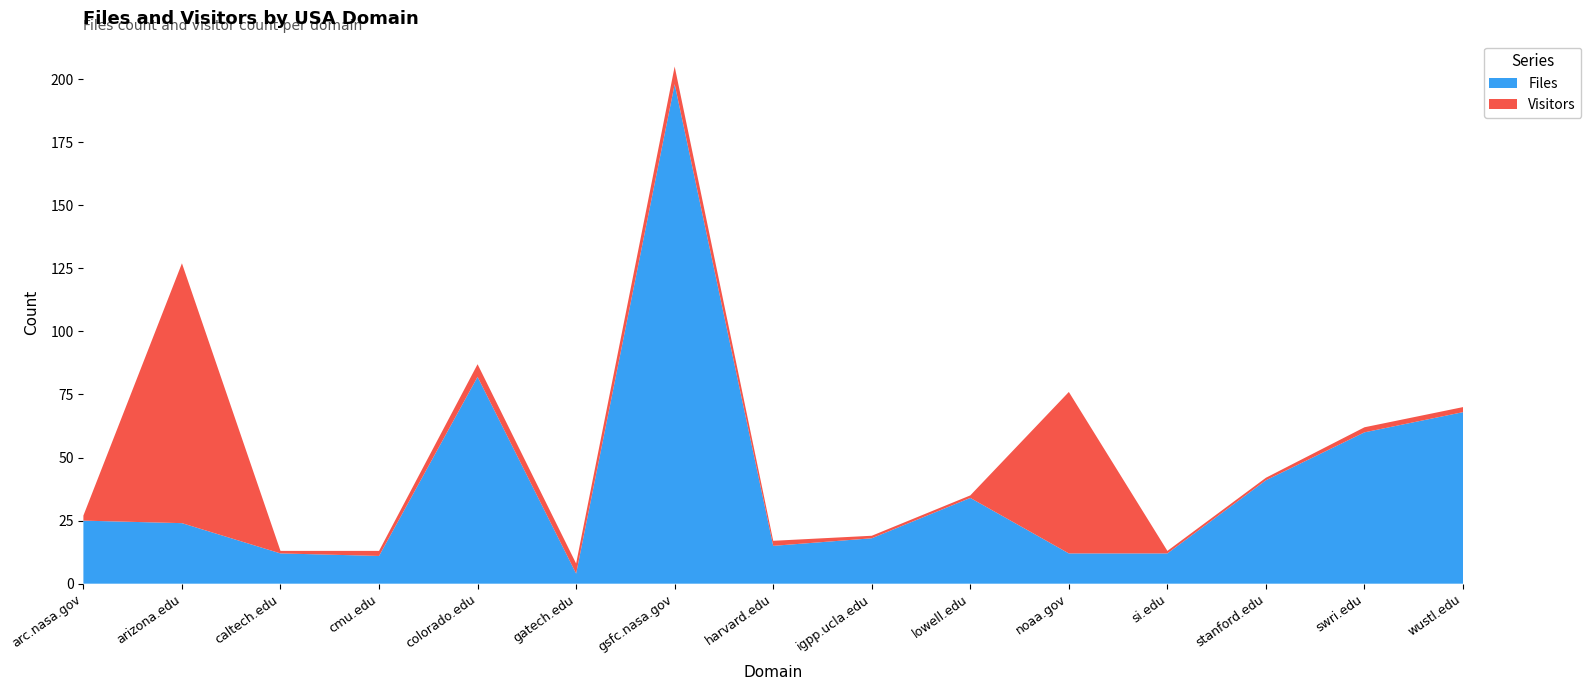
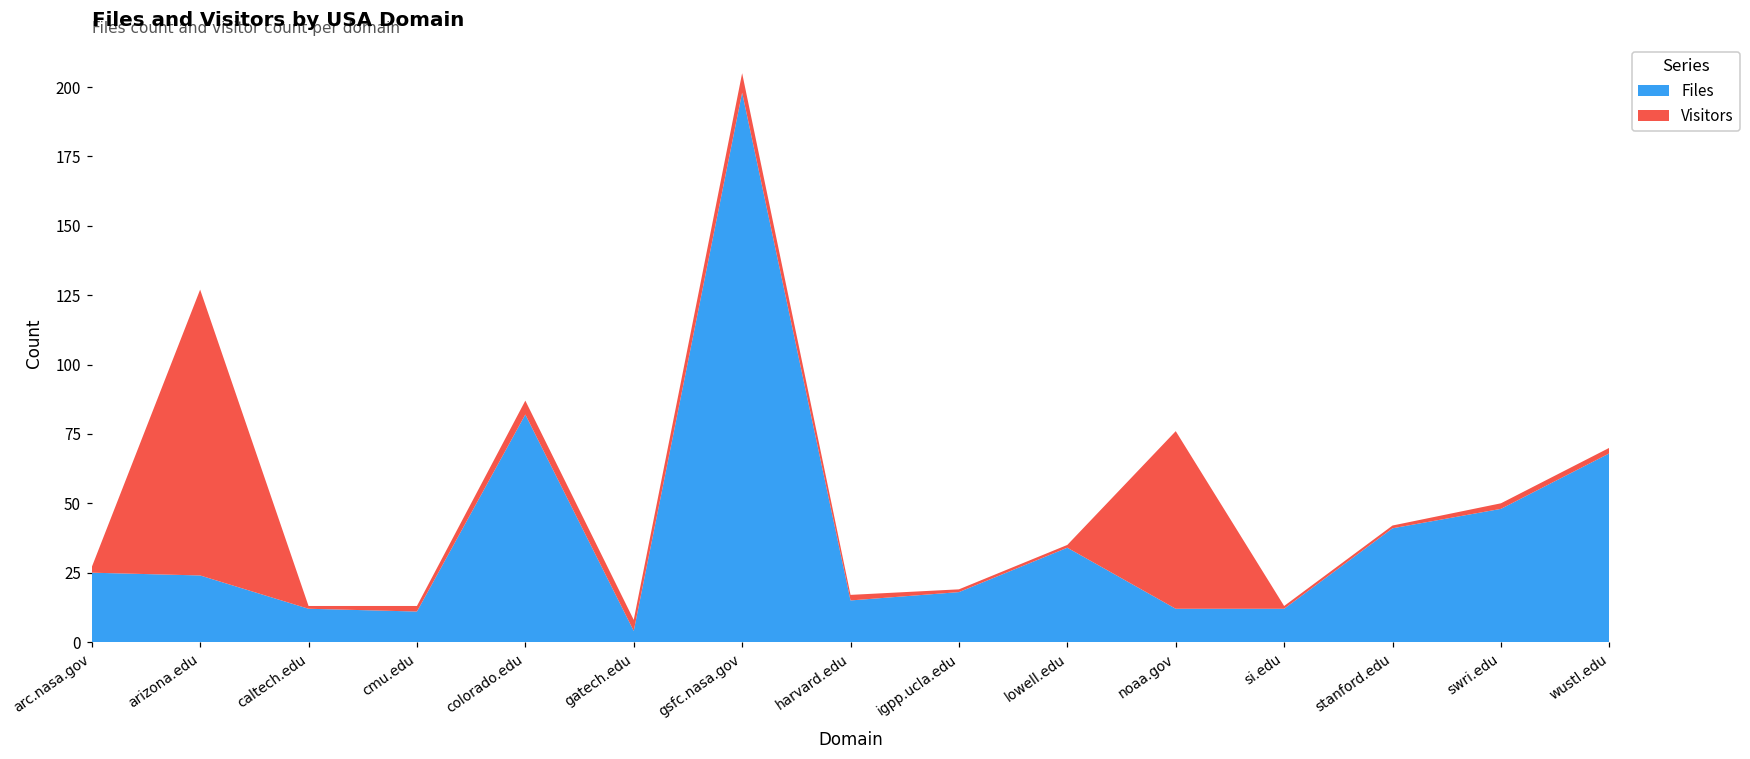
Files, swri.edu: 60 -> 48
